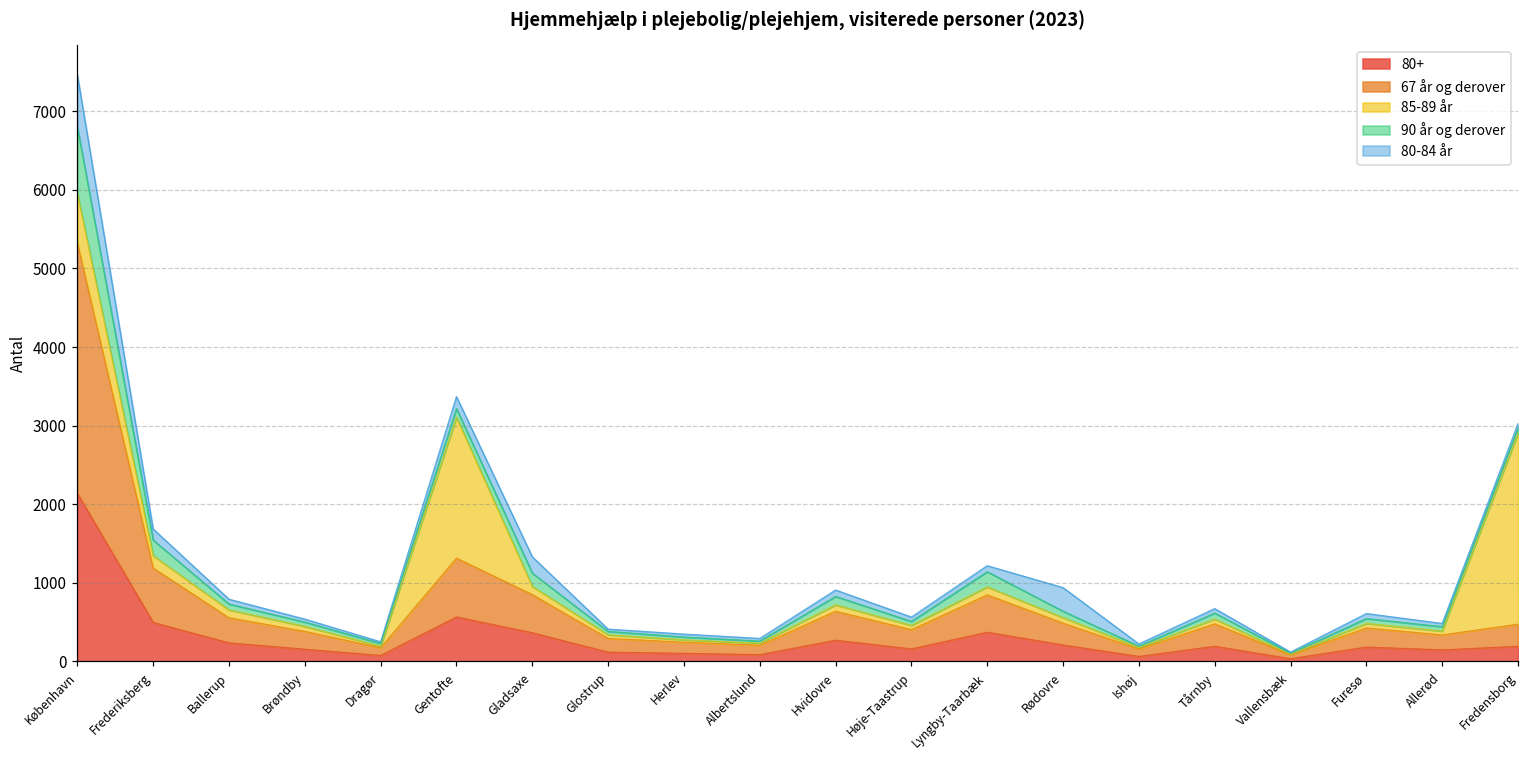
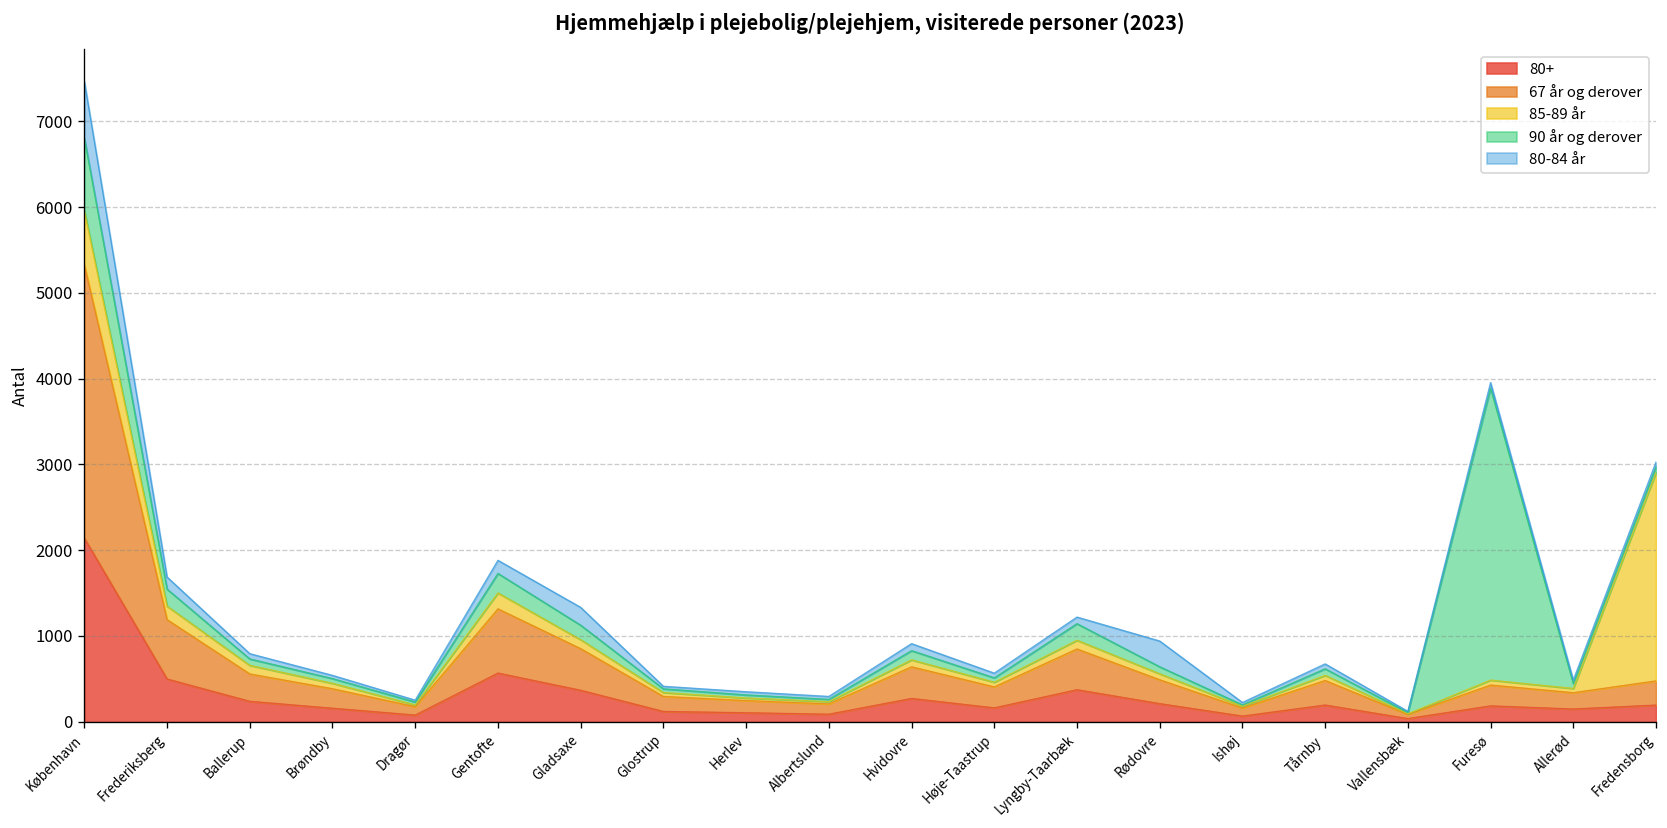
85-89 år, Gentofte: 1800 -> 200
90 år og derover, Gentofte: 100 -> 200
90 år og derover, Furesø: 100 -> 3400
